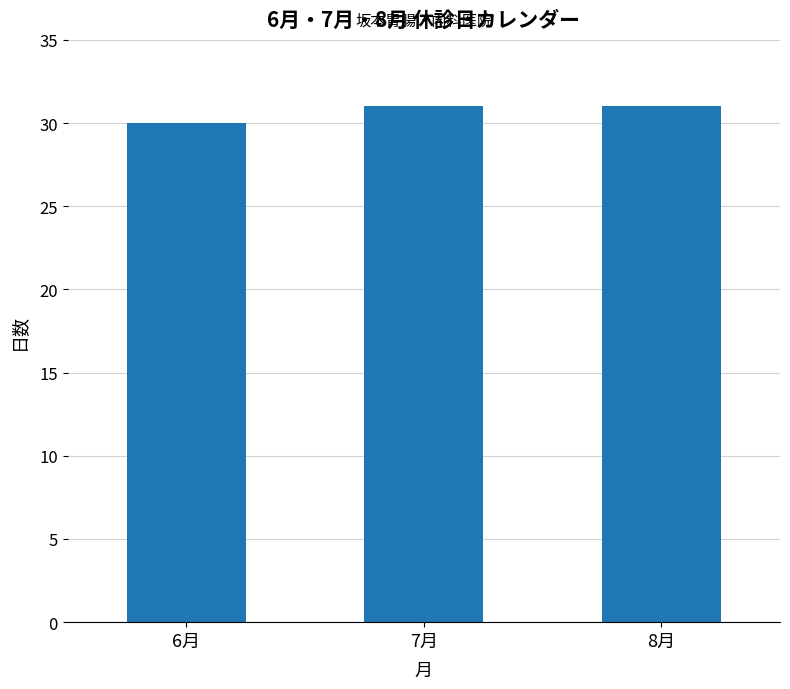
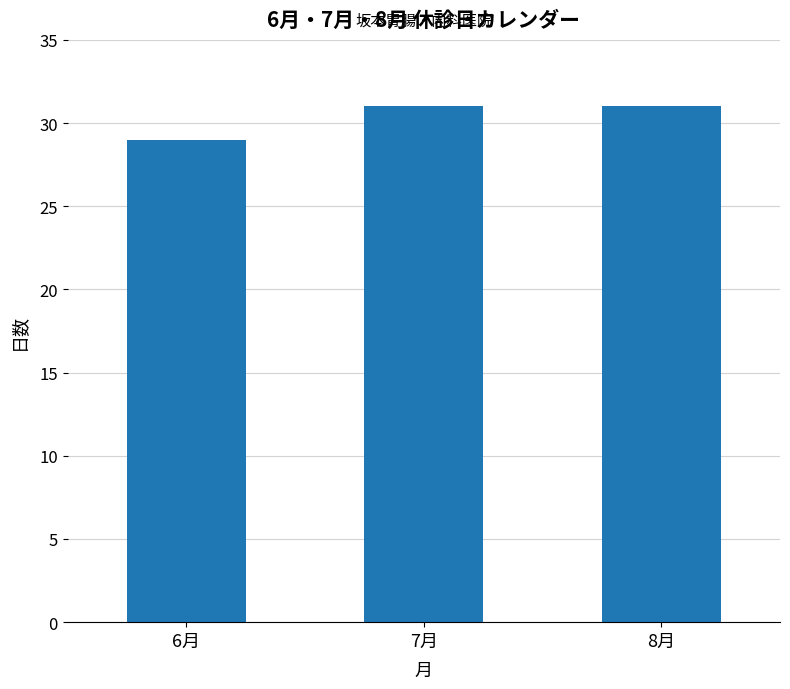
6月: 30 -> 29
